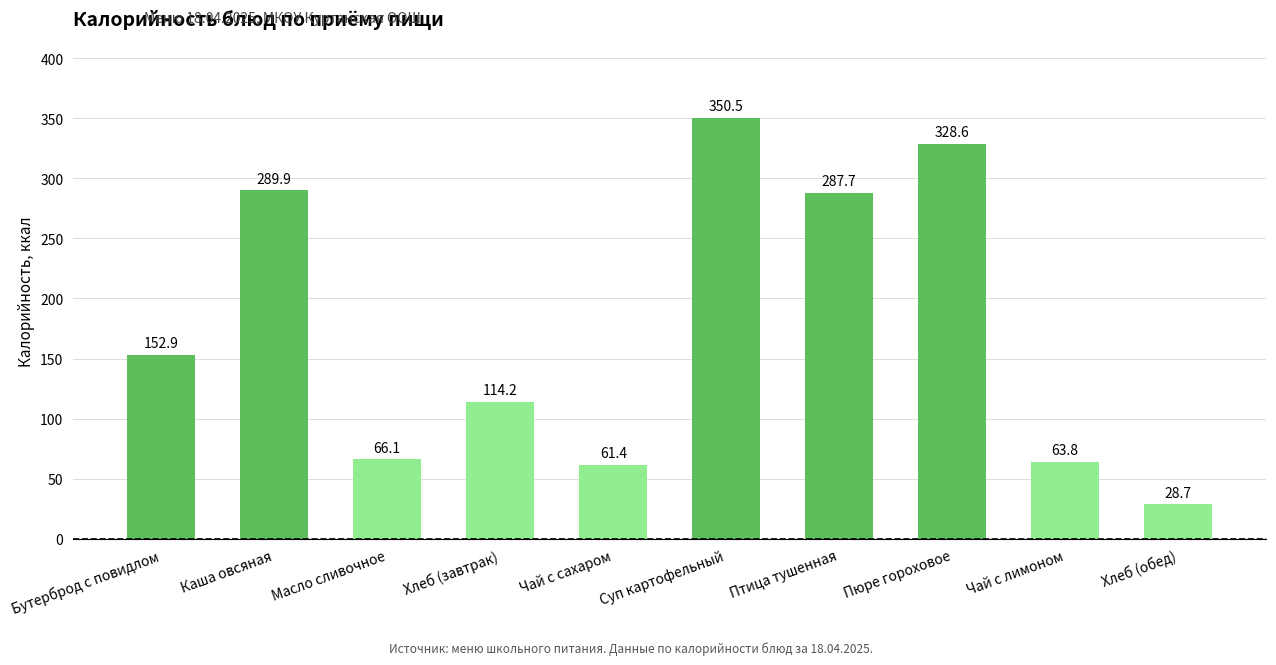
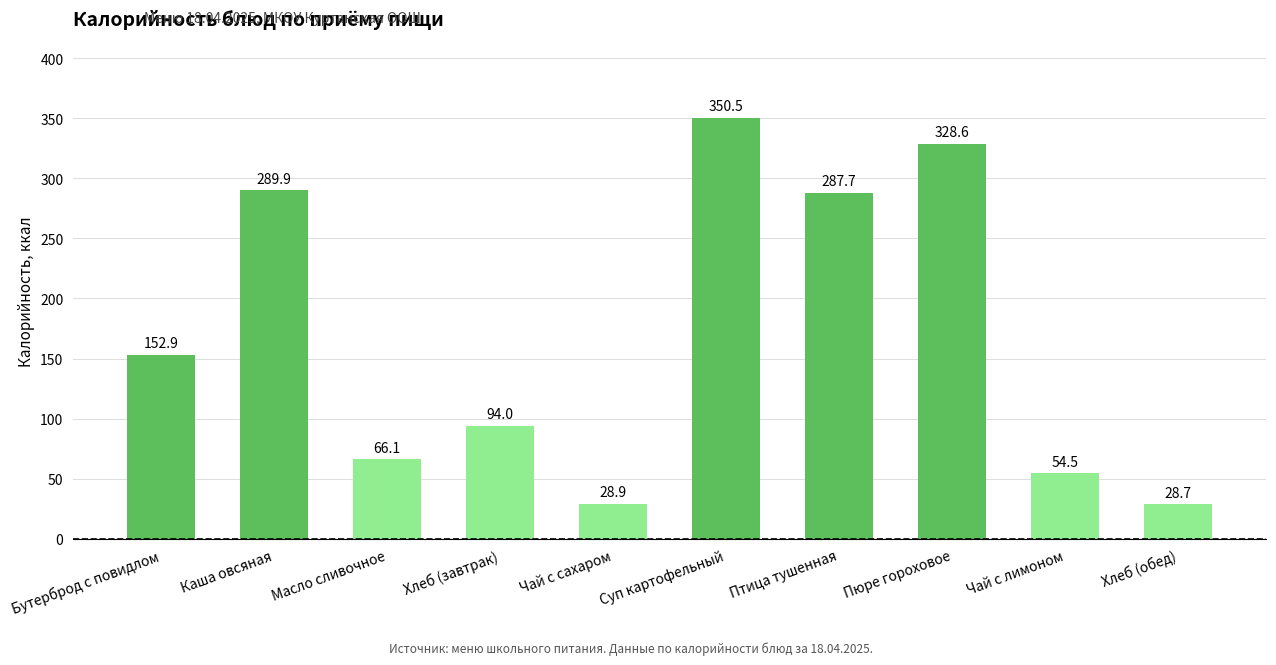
Хлеб (завтрак): 114.2 -> 94.0
Чай с сахаром: 61.4 -> 28.9
Чай с лимоном: 63.8 -> 54.5
